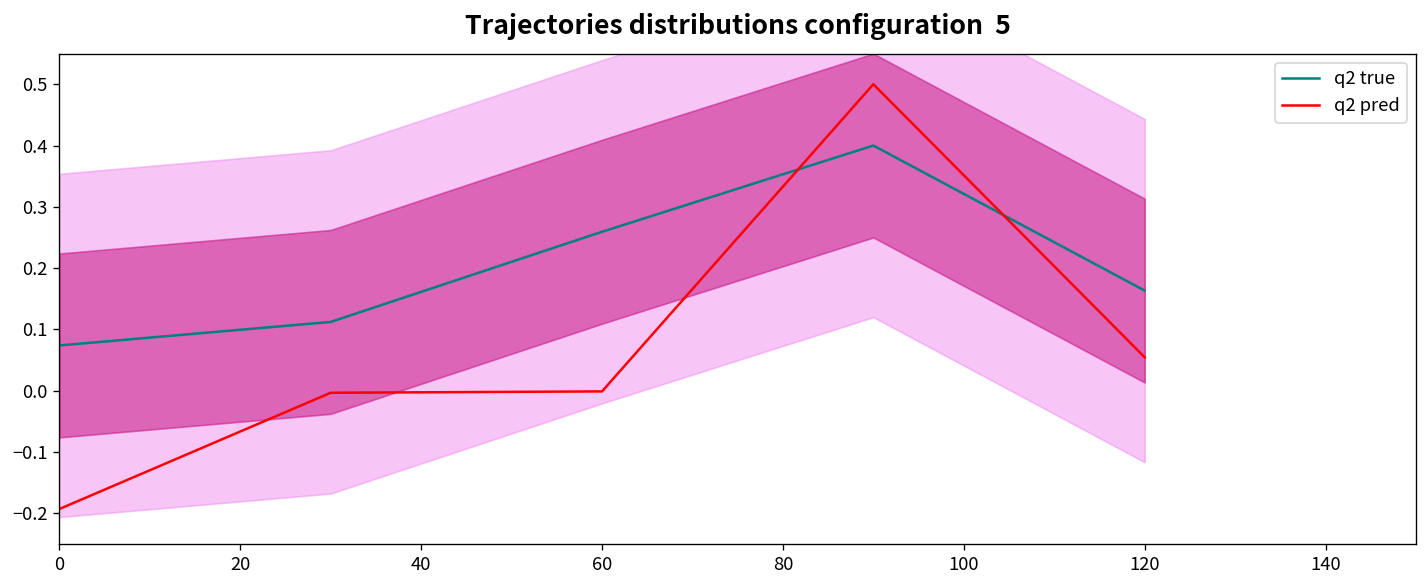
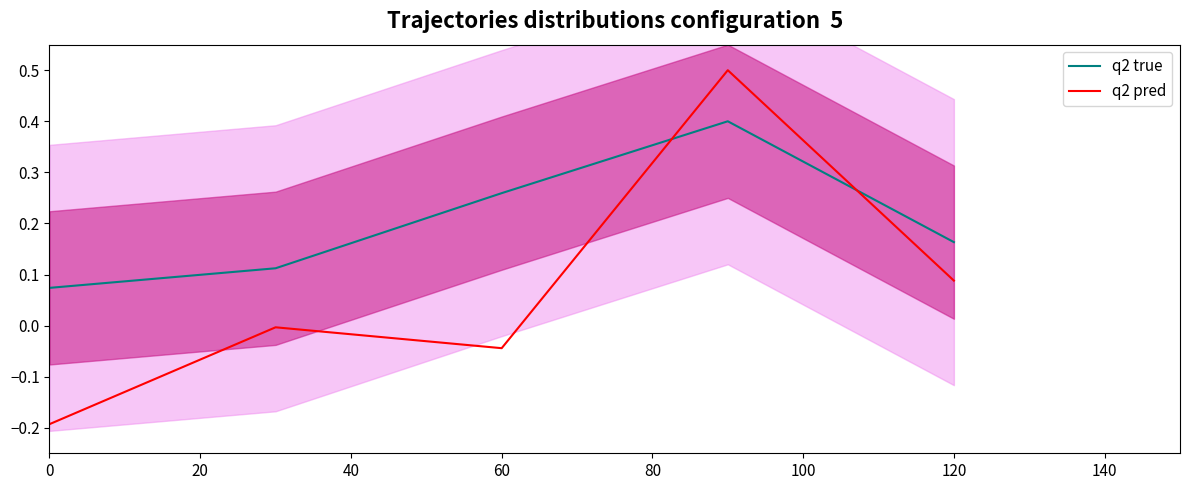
q2 pred, 60: 0.00 -> -0.04
q2 pred, 120: 0.05 -> 0.09
